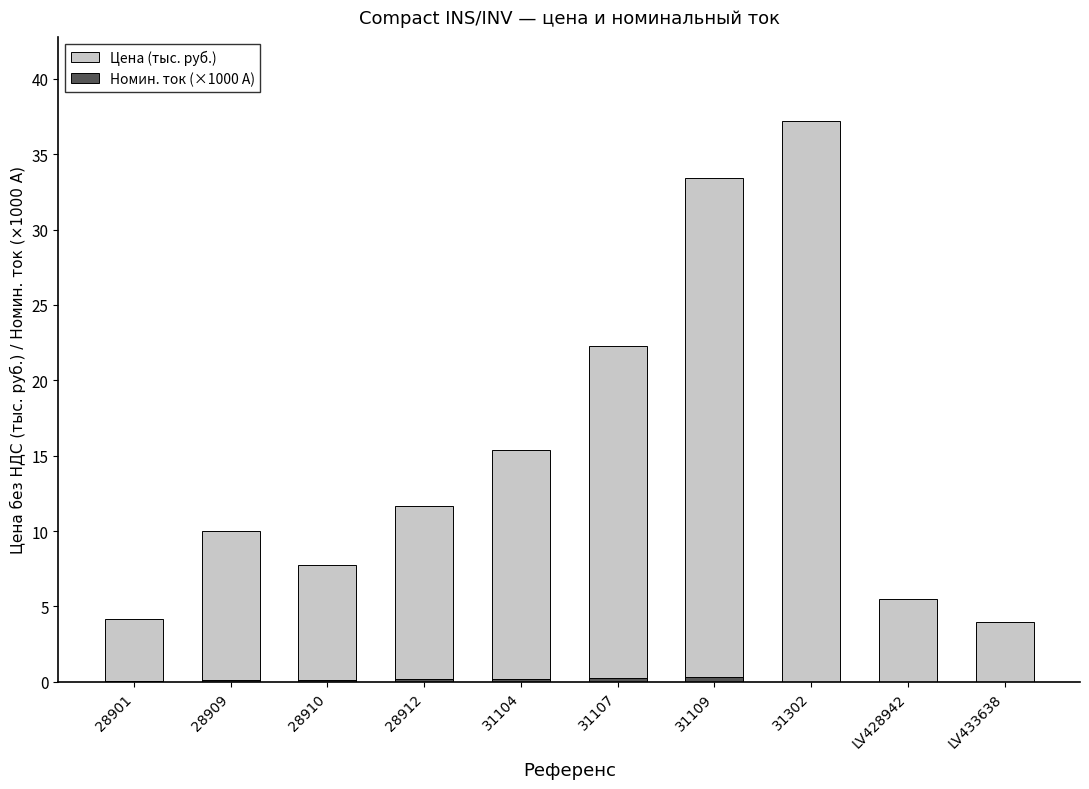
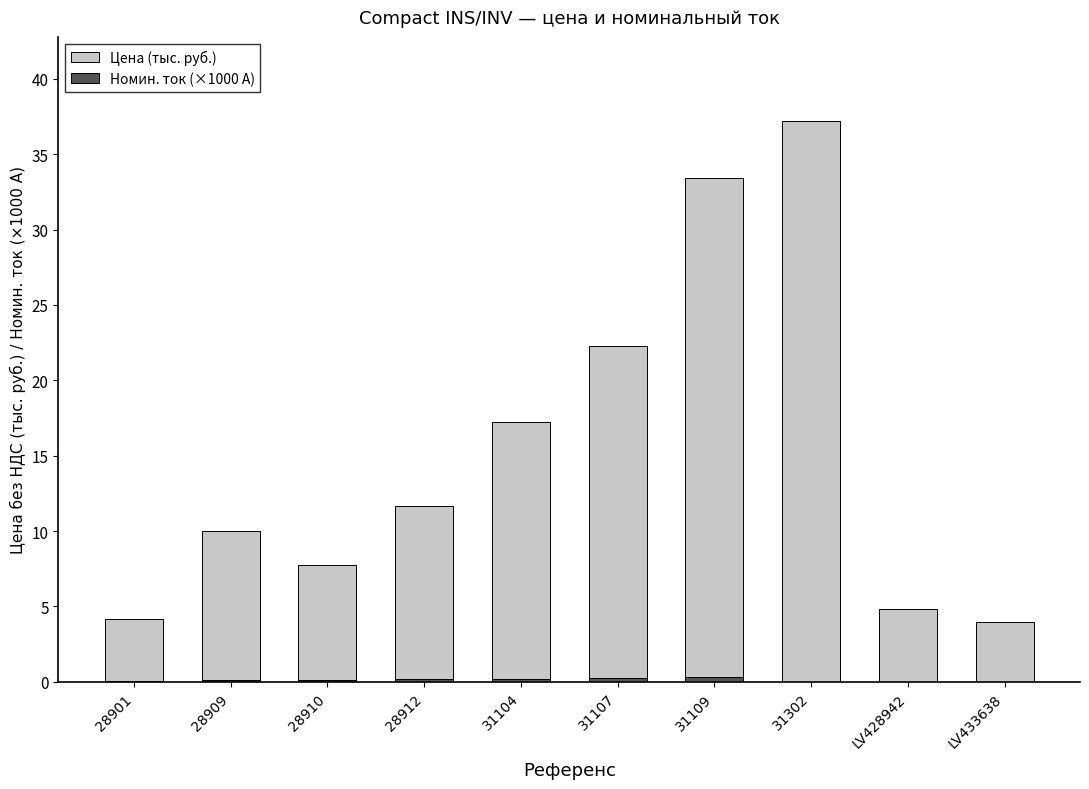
Цена (тыс. руб.), 31104: 15.4 -> 17.2
Цена (тыс. руб.), LV428942: 5.5 -> 4.9
